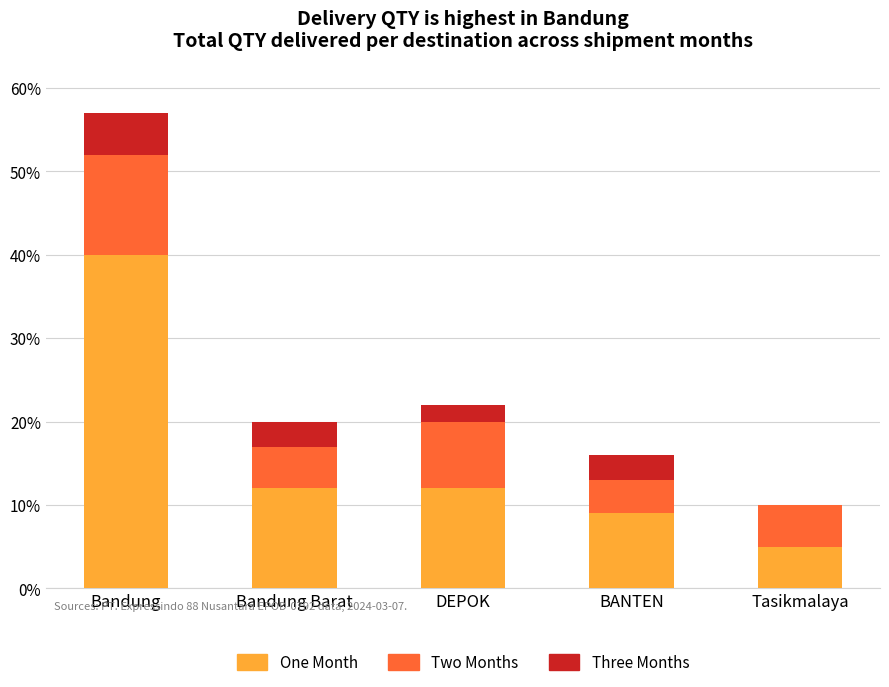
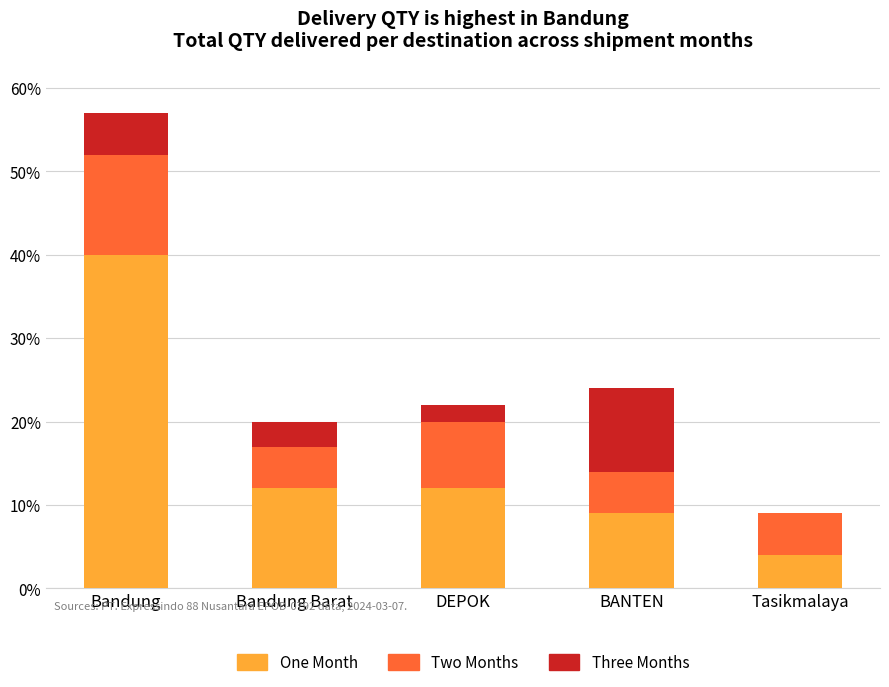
Two Months, BANTEN: 4% -> 5%
Three Months, BANTEN: 3% -> 10%
One Month, Tasikmalaya: 5% -> 4%
